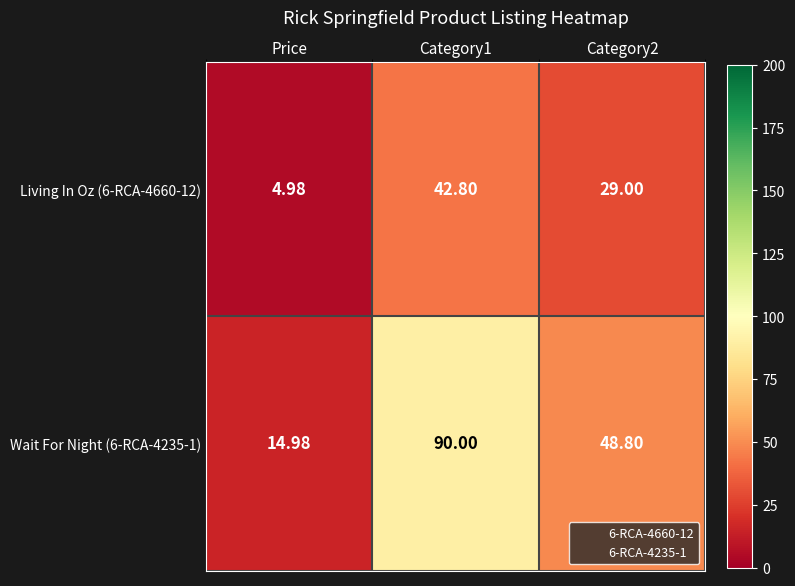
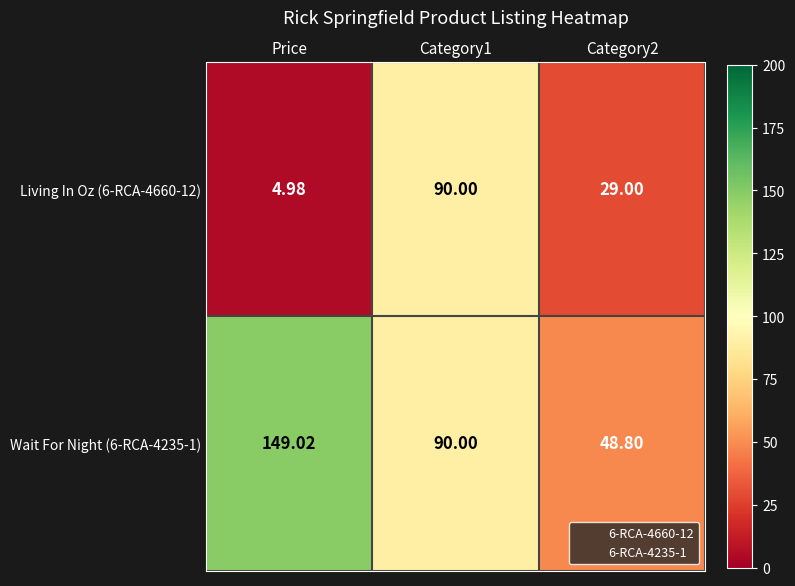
Living In Oz (6-RCA-4660-12), Category1: 42.80 -> 90.00
Wait For Night (6-RCA-4235-1), Price: 14.98 -> 149.02
